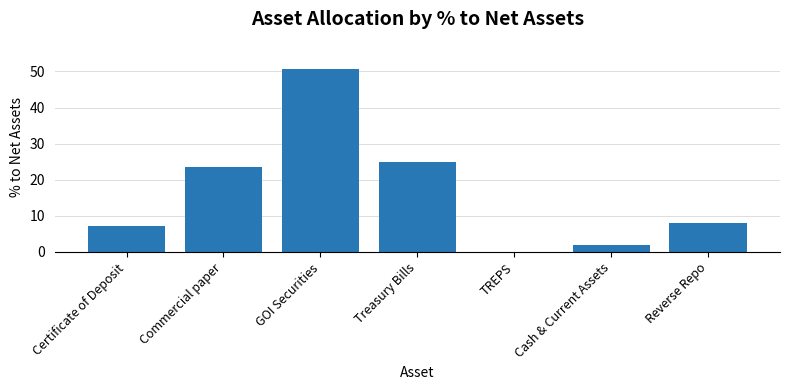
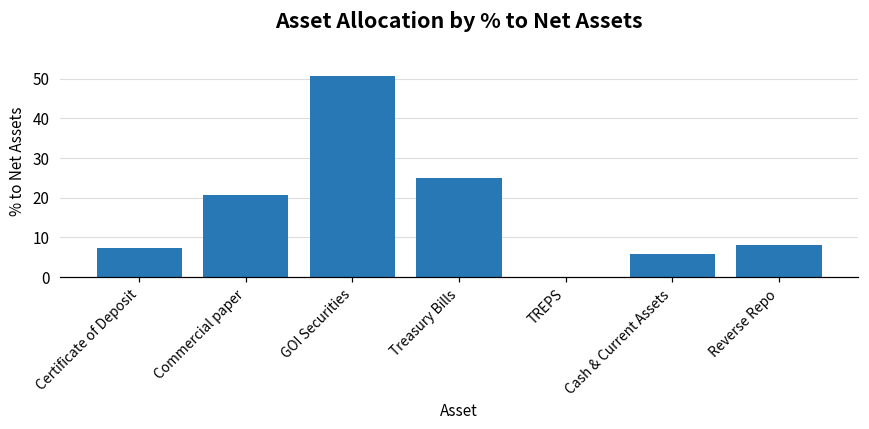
Commercial paper: 23 -> 21
Cash & Current Assets: 2 -> 6
